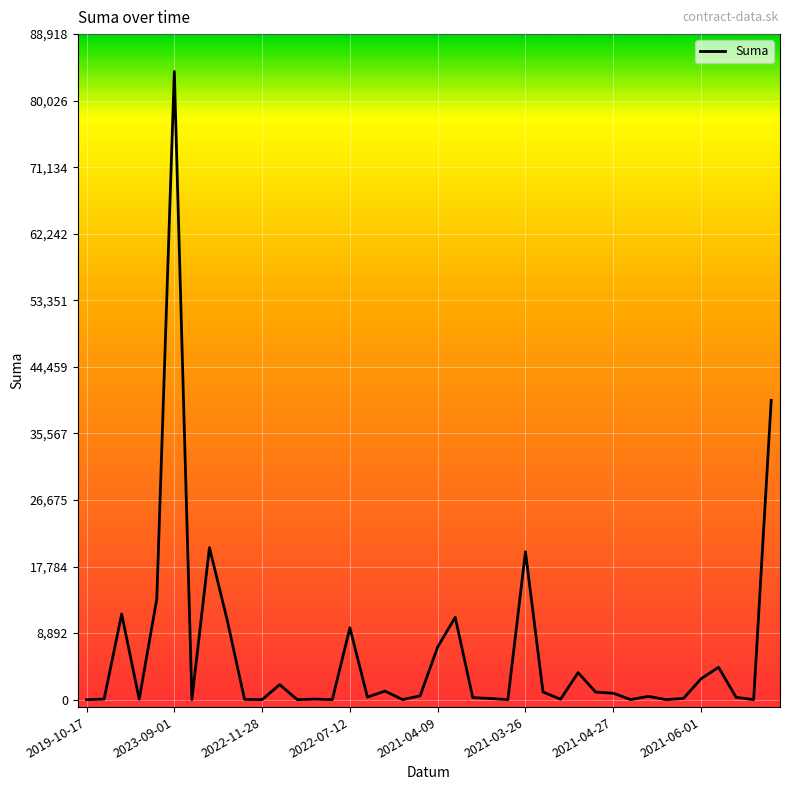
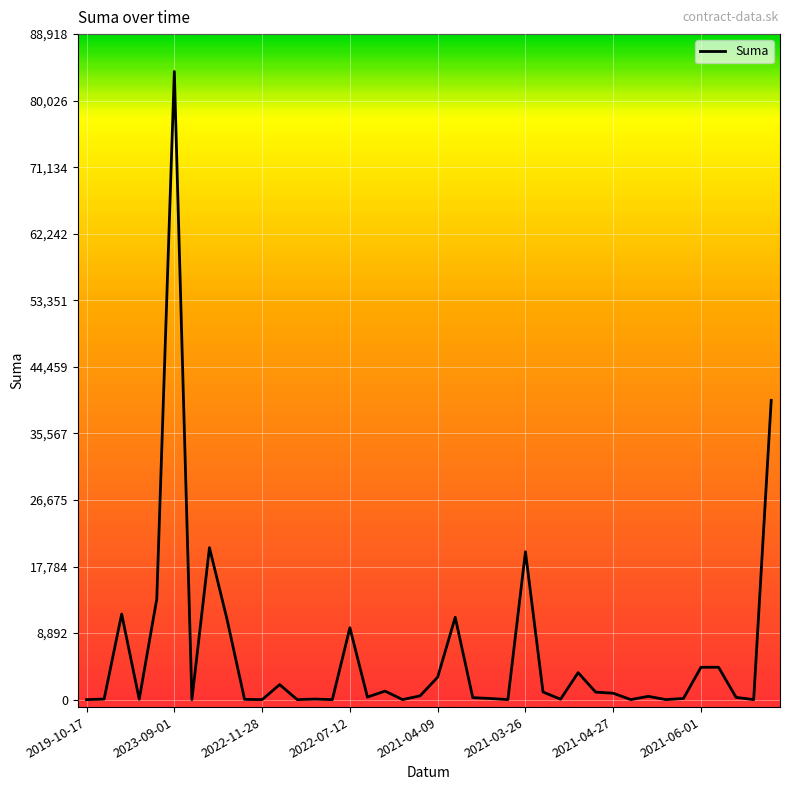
2021-04-09: 7,000 -> 3,000
2021-06-01: 3,000 -> 4,000
